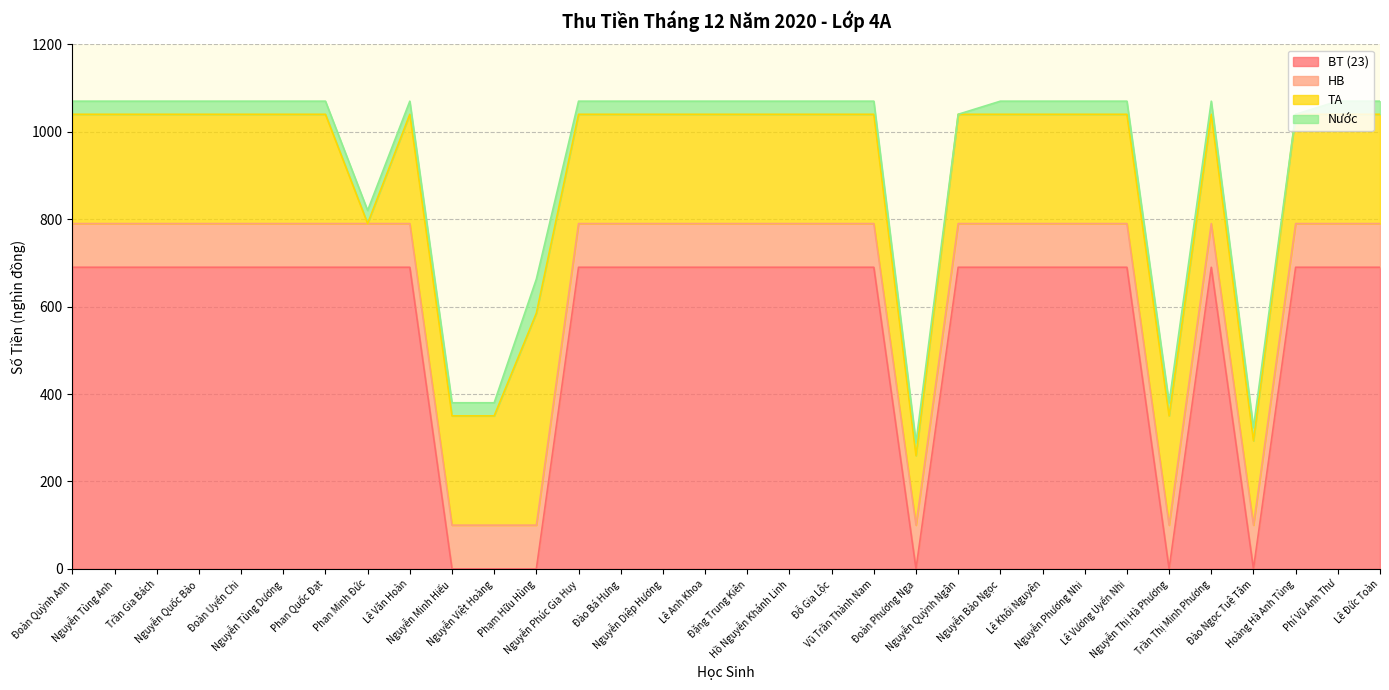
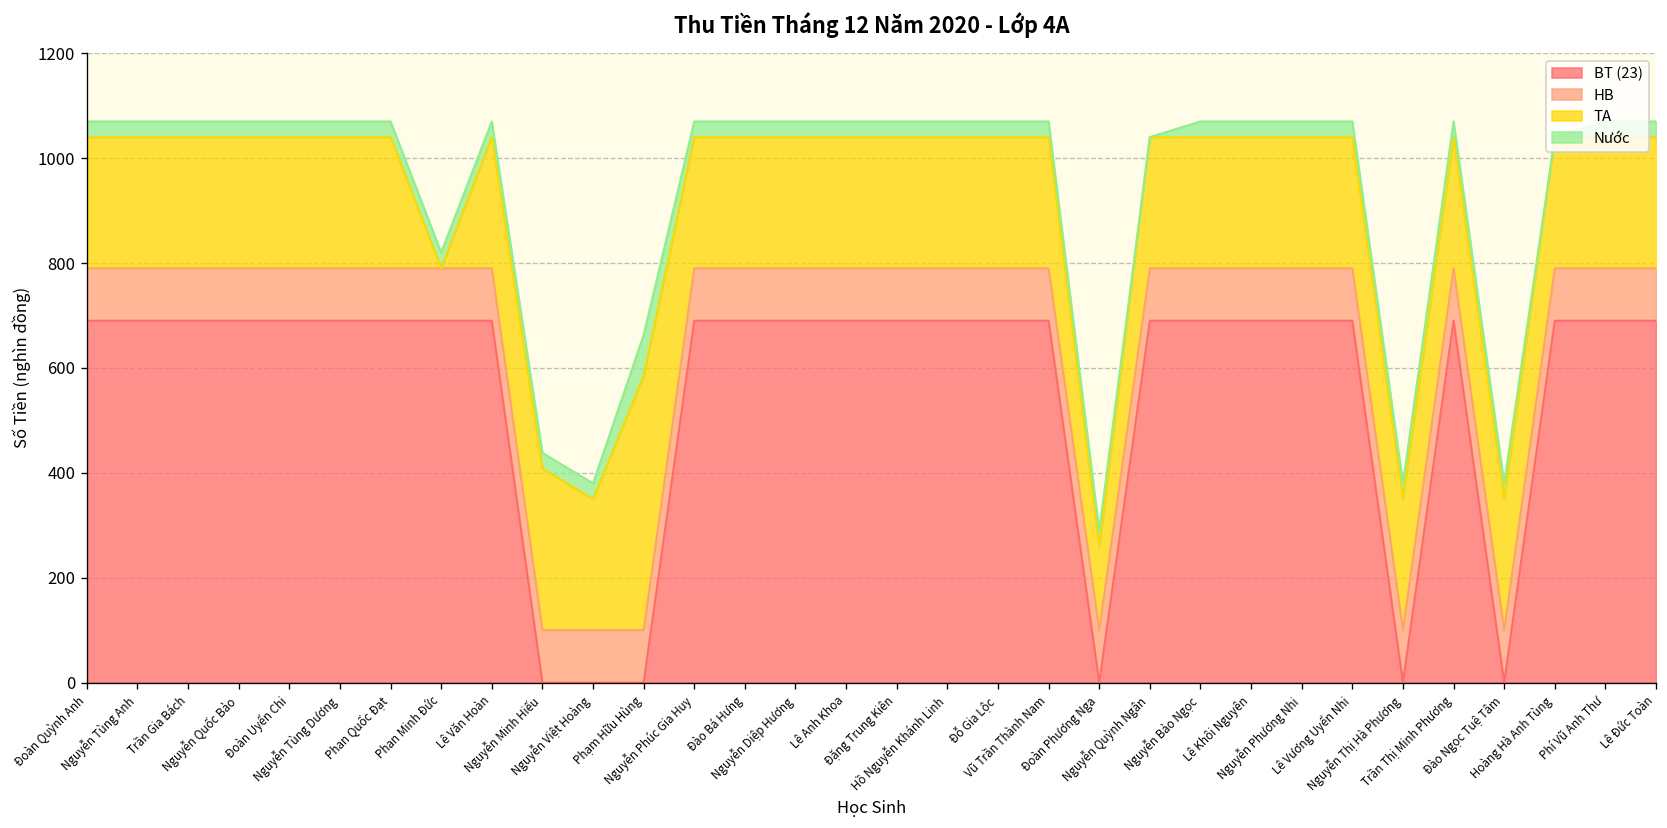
TA, Nguyễn Minh Hiếu: 250 -> 310
TA, Đào Ngọc Tuệ Tâm: 190 -> 250
